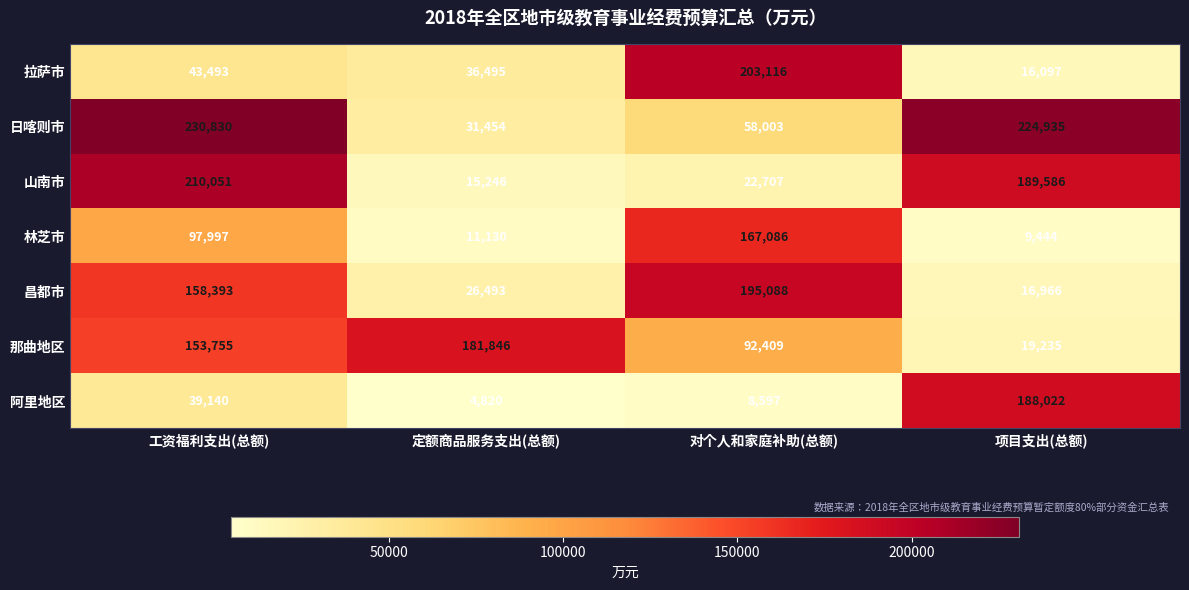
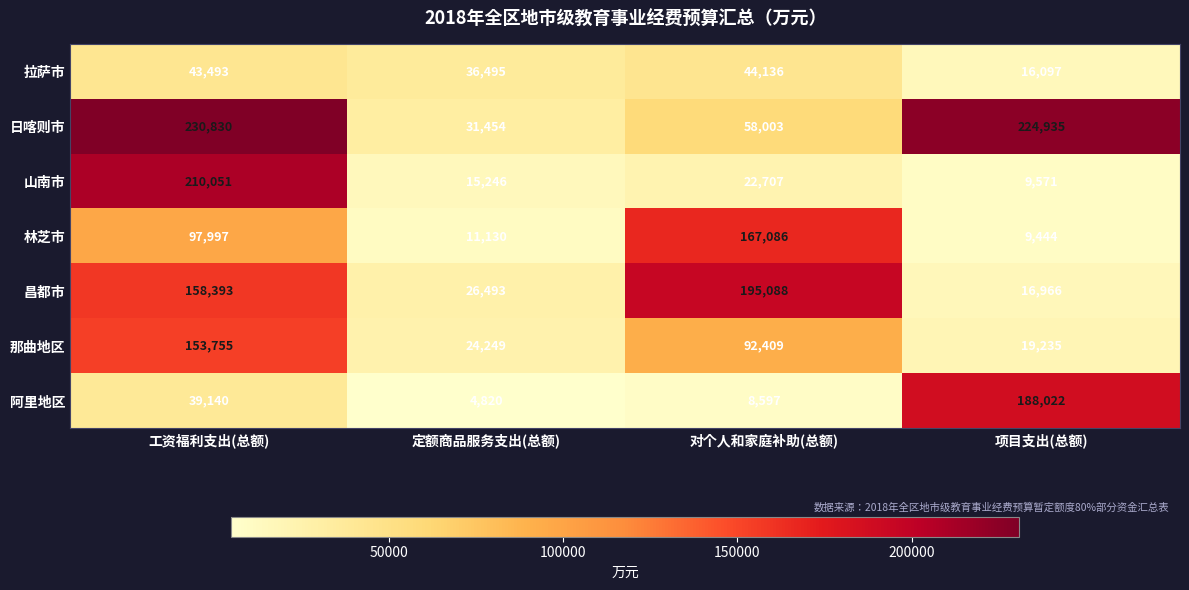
拉萨市, 对个人和家庭补助(总额): 203,116 -> 44,136
山南市, 项目支出(总额): 189,586 -> 9,571
那曲地区, 定额商品服务支出(总额): 181,846 -> 24,249
